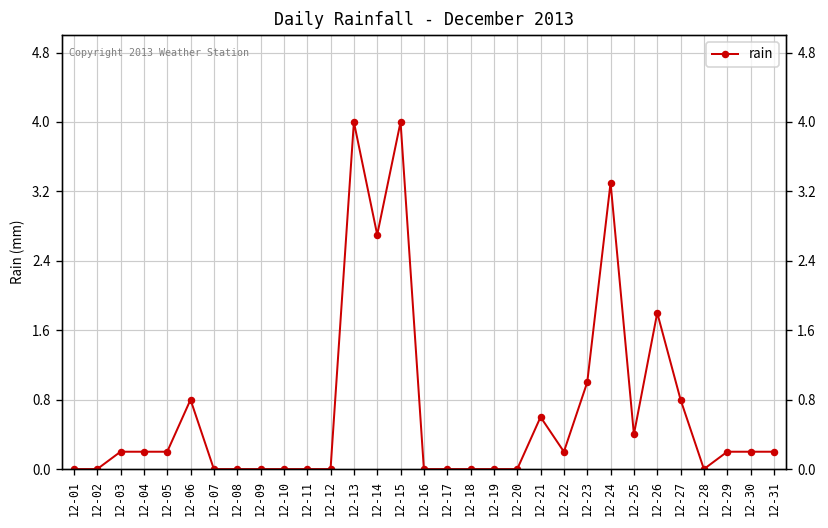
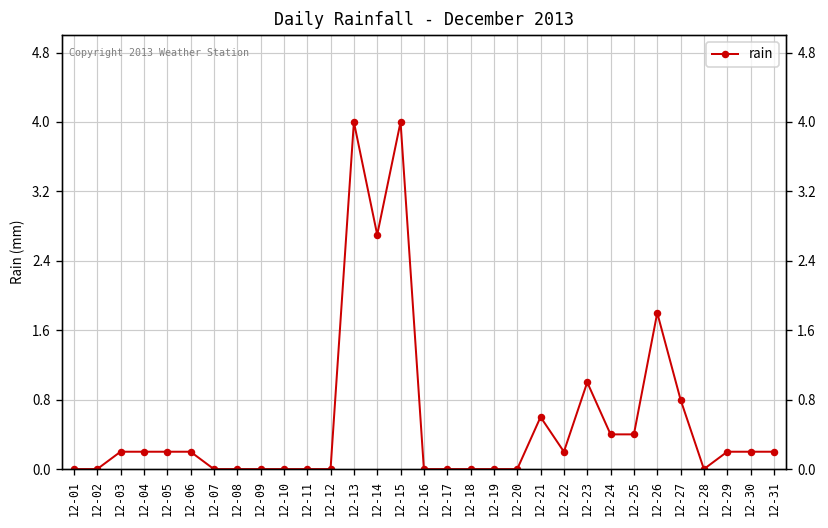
12-06: 0.8 -> 0.2
12-24: 3.3 -> 0.4
